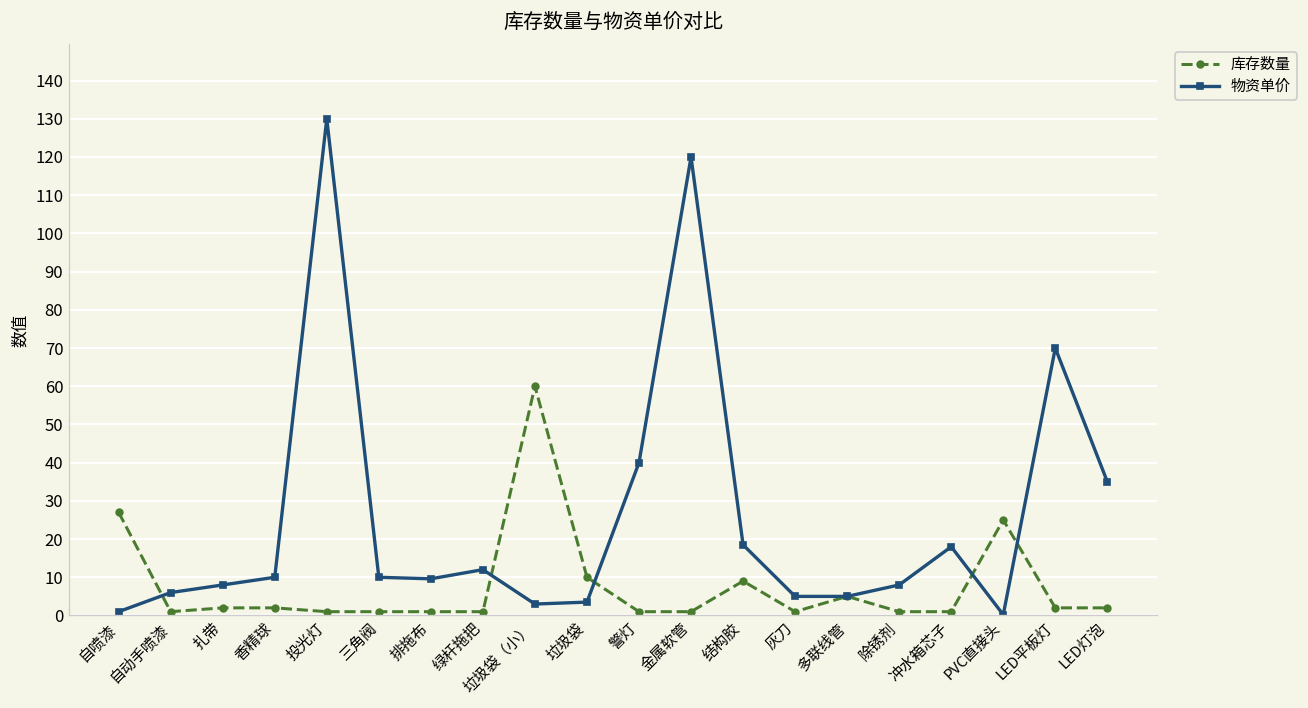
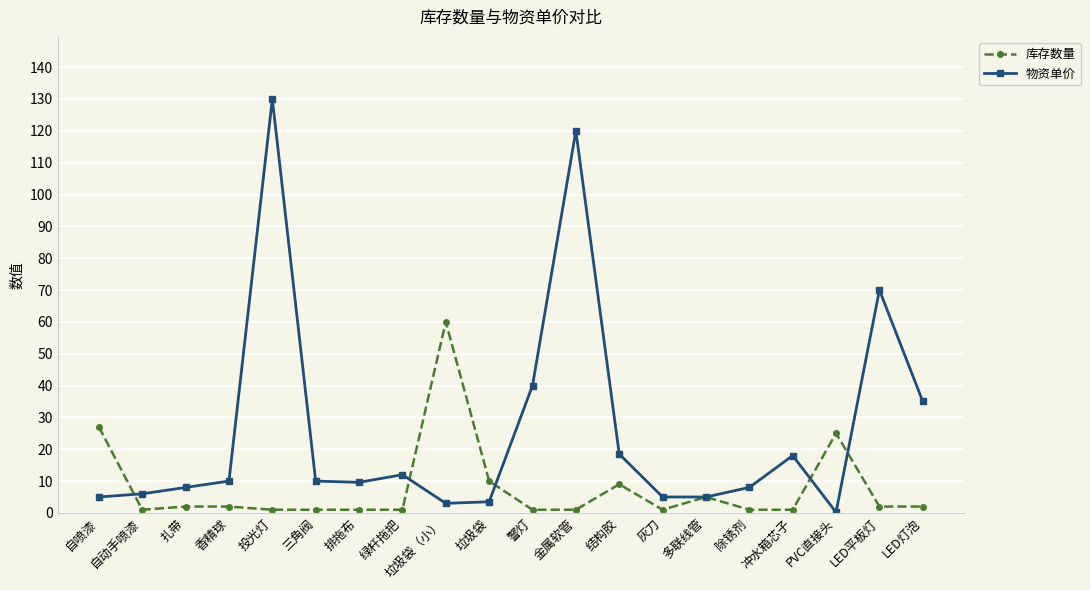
物资单价, 自喷漆: 1 -> 5
